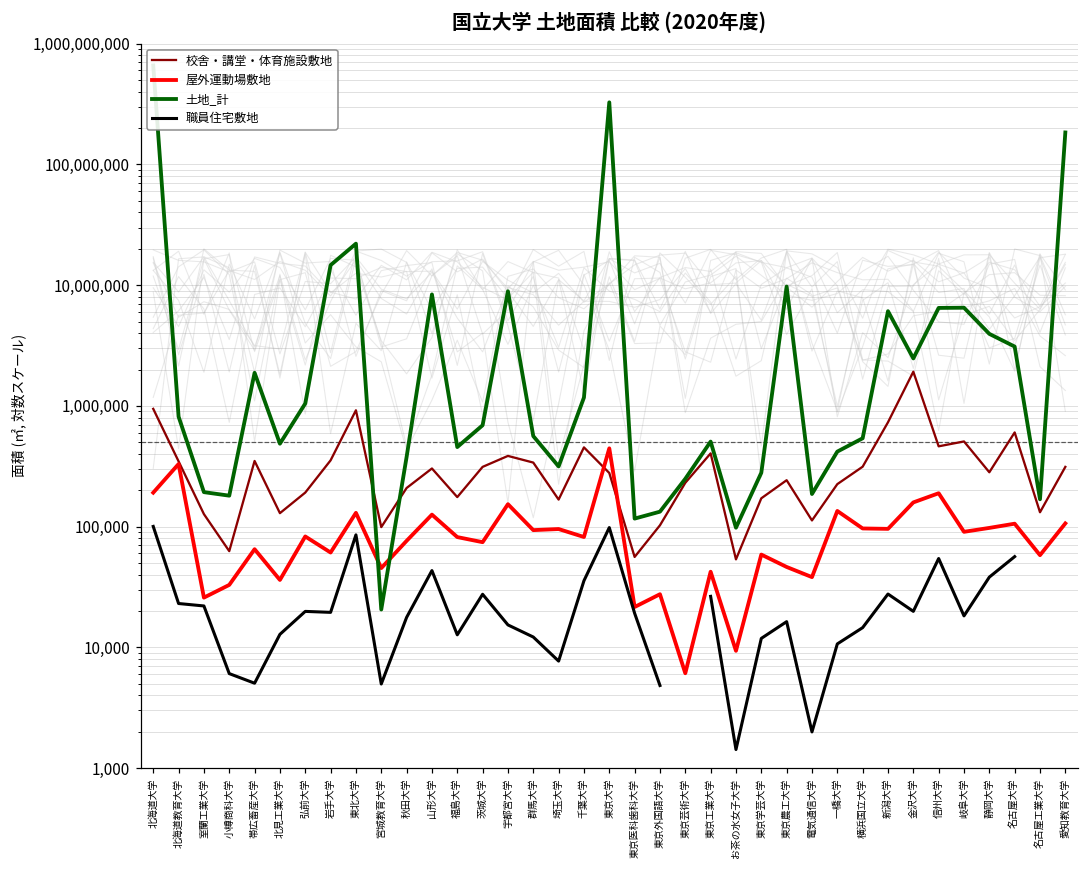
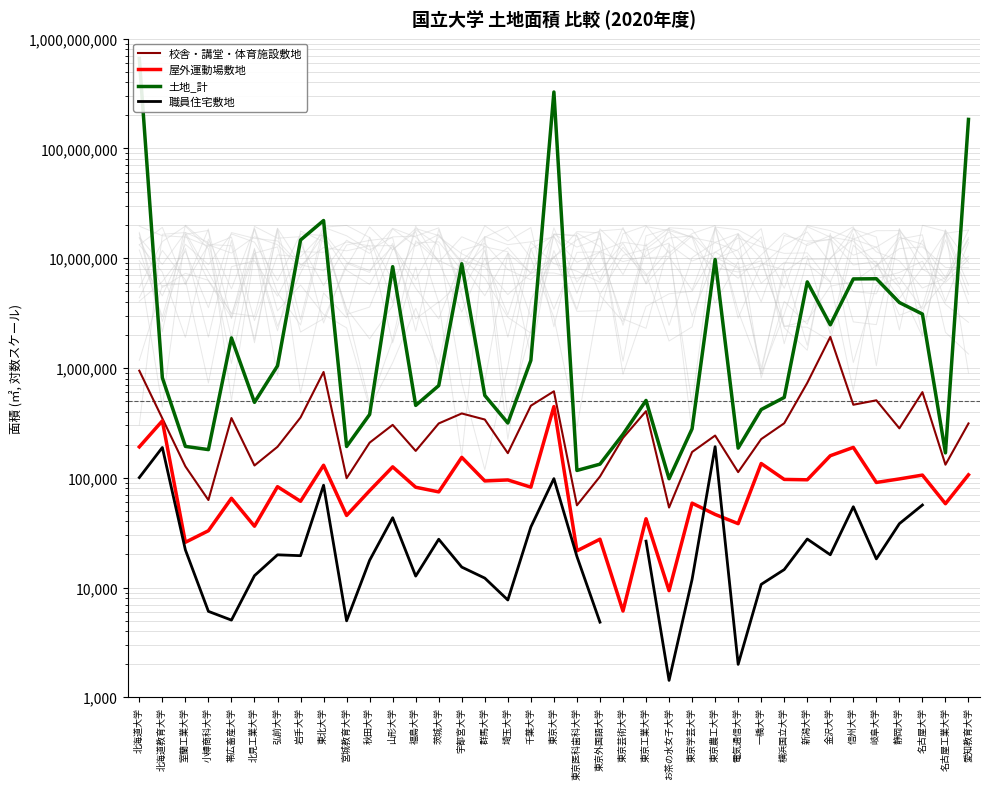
職員住宅敷地, 北海道教育大学: 23,000 -> 190,000
土地_計, 宮城教育大学: 21,000 -> 190,000
校舎・講堂・体育施設敷地, 東京大学: 280,000 -> 600,000
職員住宅敷地, 東京農工大学: 16,000 -> 190,000
